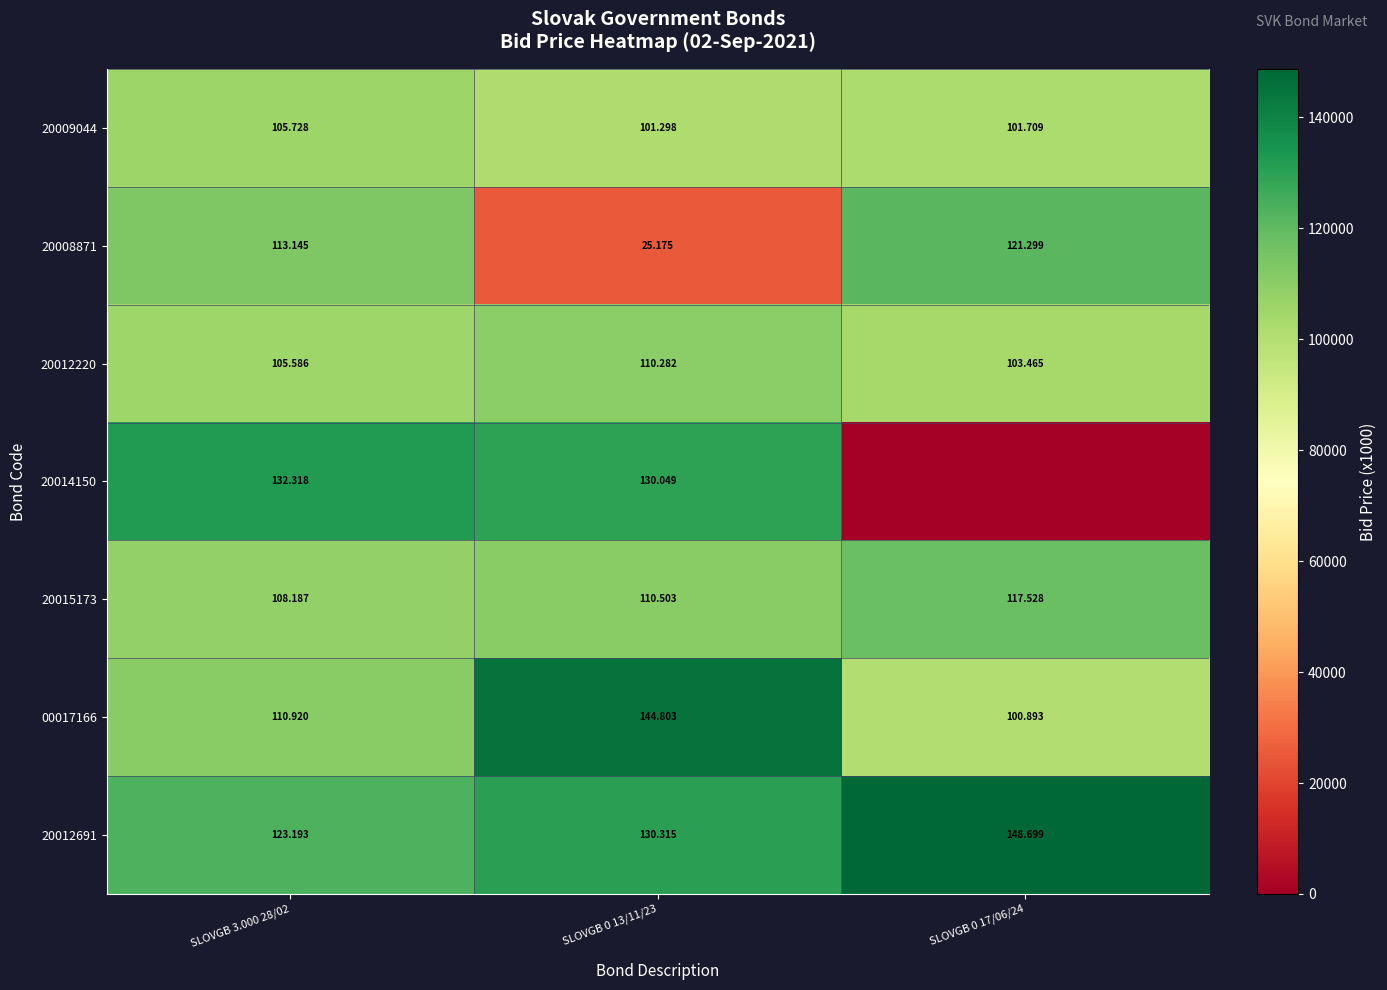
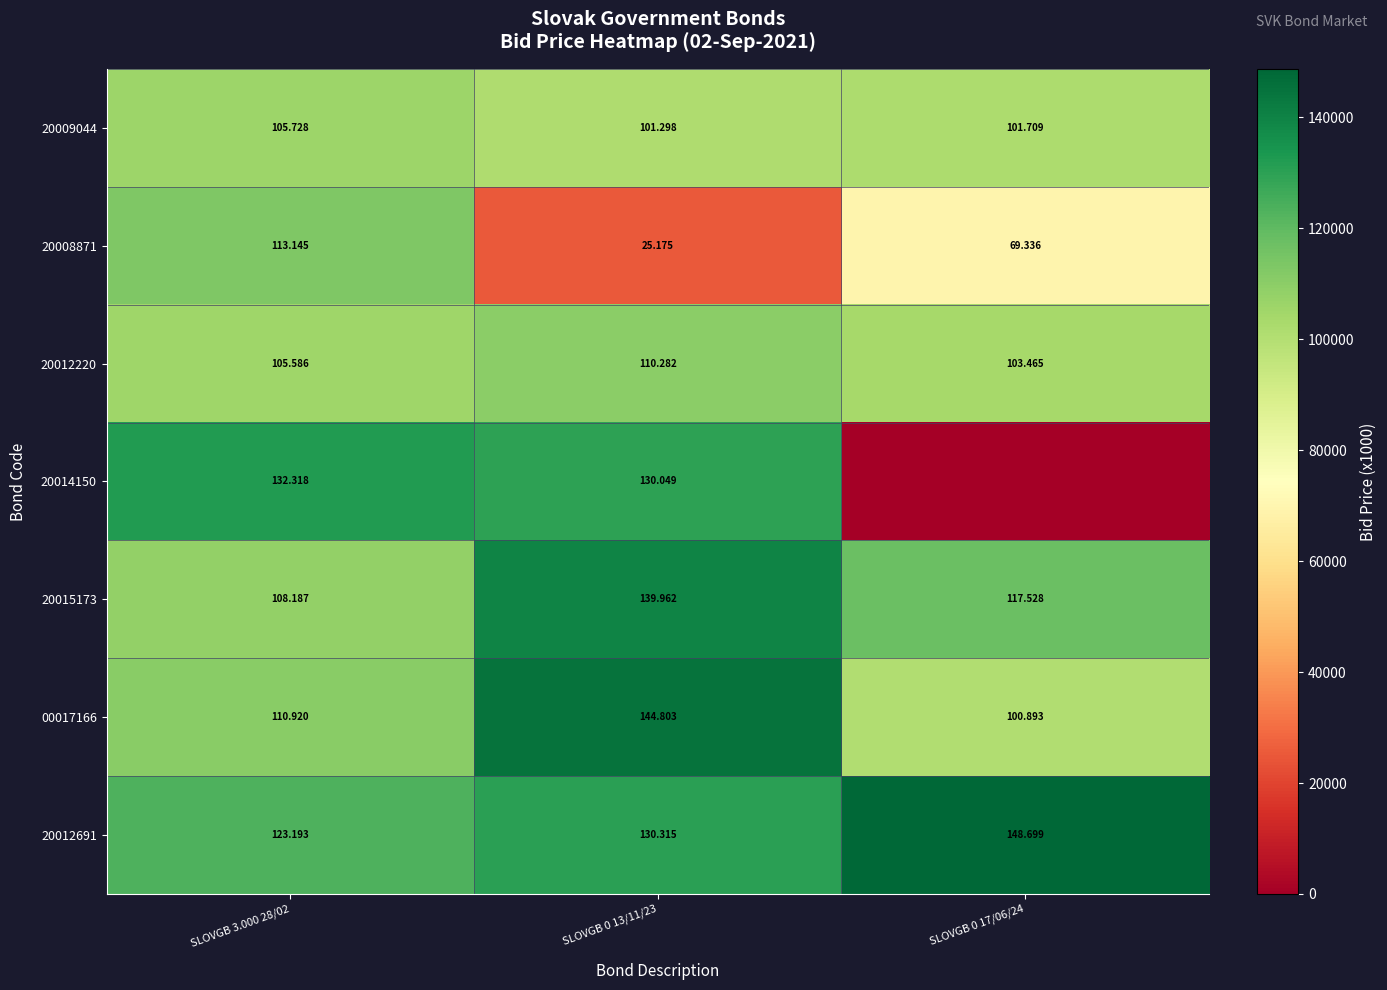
20008871, SLOVGB 0 17/06/24: 121.299 -> 69.336
20015173, SLOVGB 0 13/11/23: 110.503 -> 139.962
